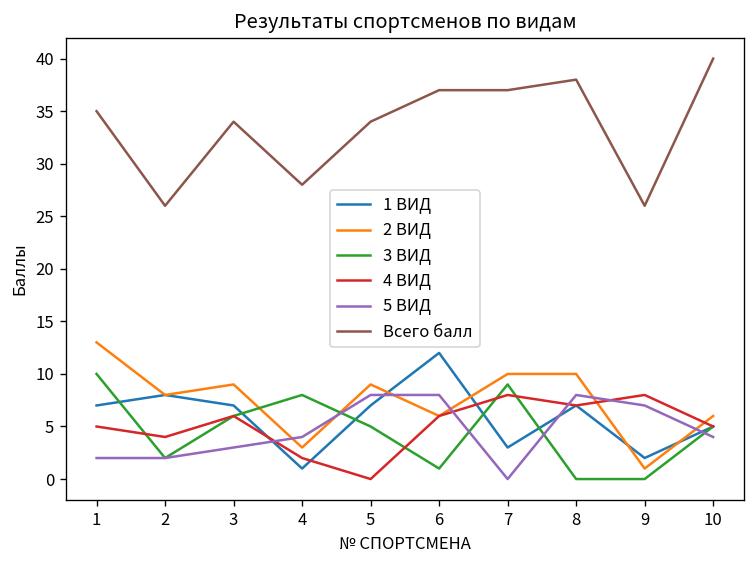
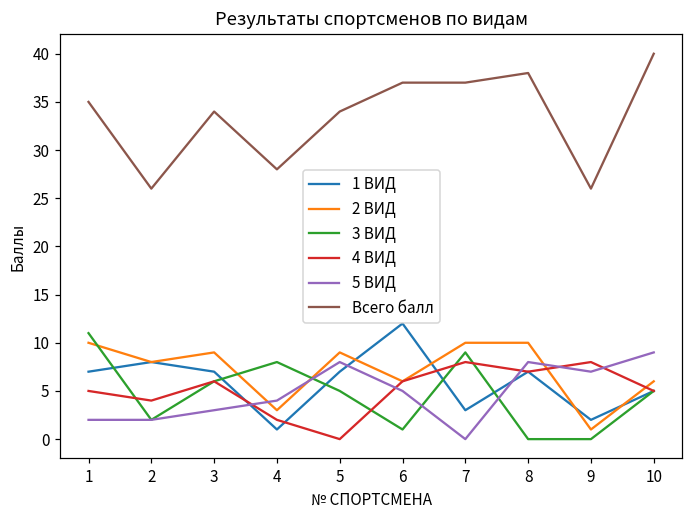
2 ВИД, 1: 13 -> 10
3 ВИД, 1: 10 -> 11
5 ВИД, 6: 8 -> 5
5 ВИД, 10: 4 -> 9
